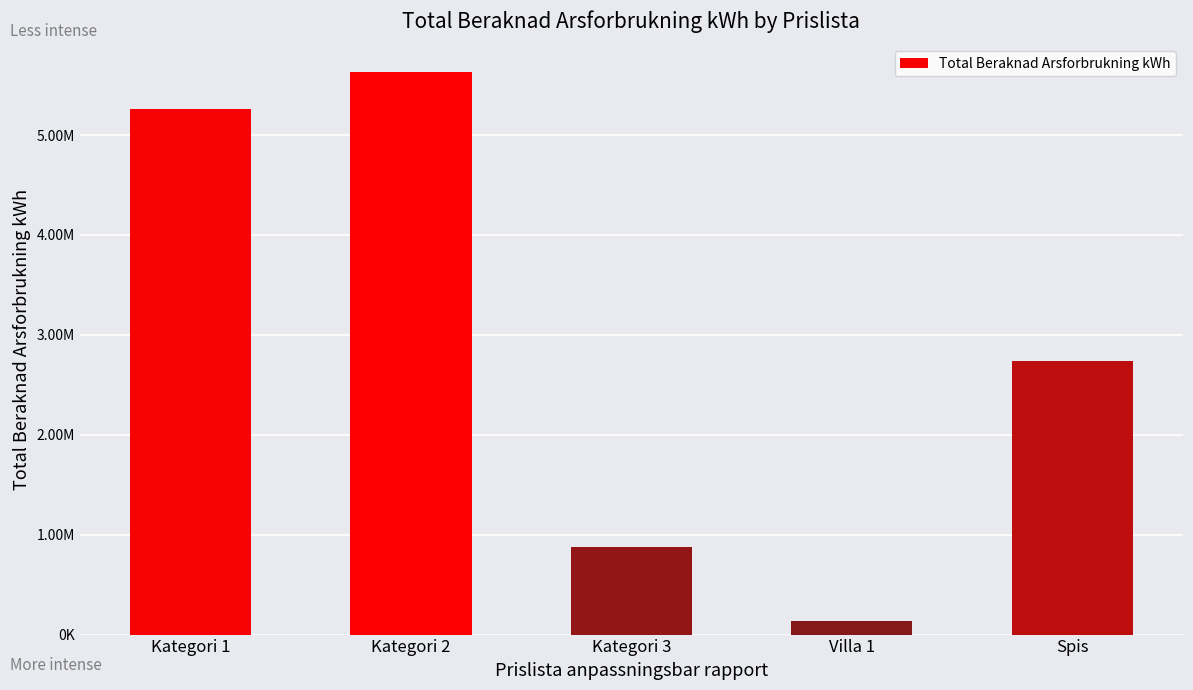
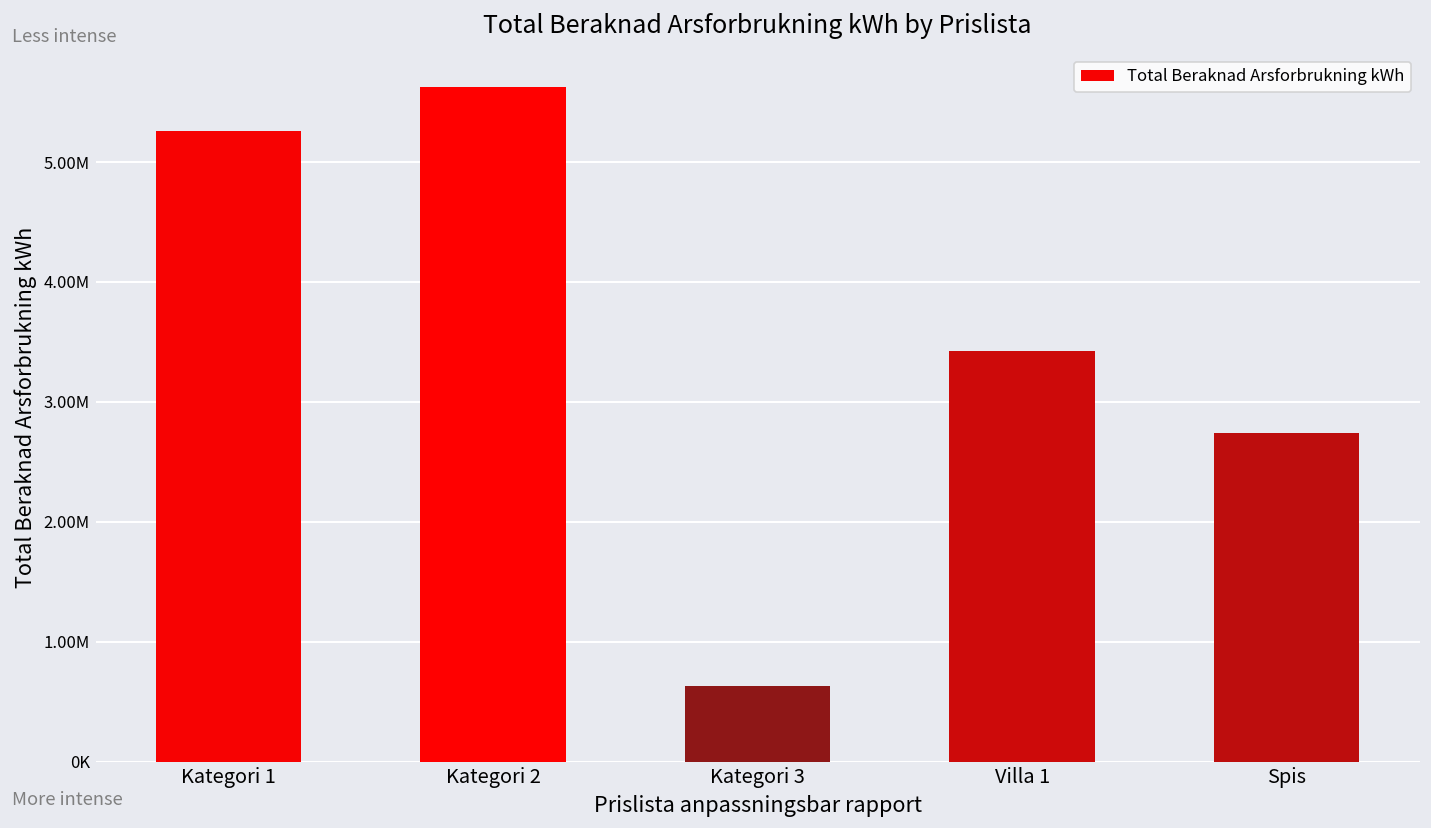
Kategori 3: 900000 -> 600000
Villa 1: 100000 -> 3400000
